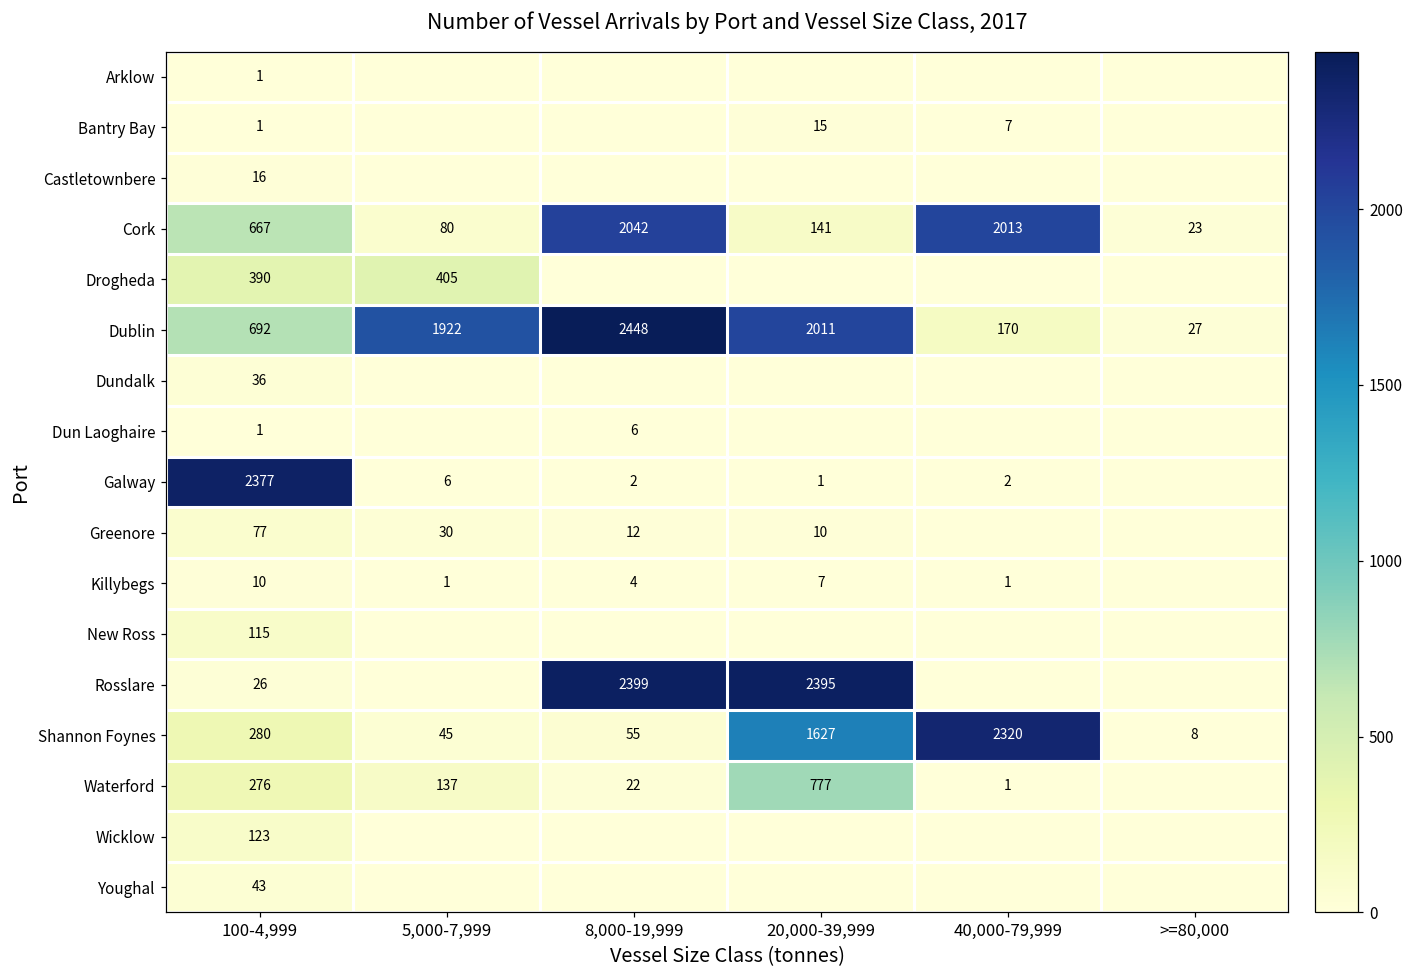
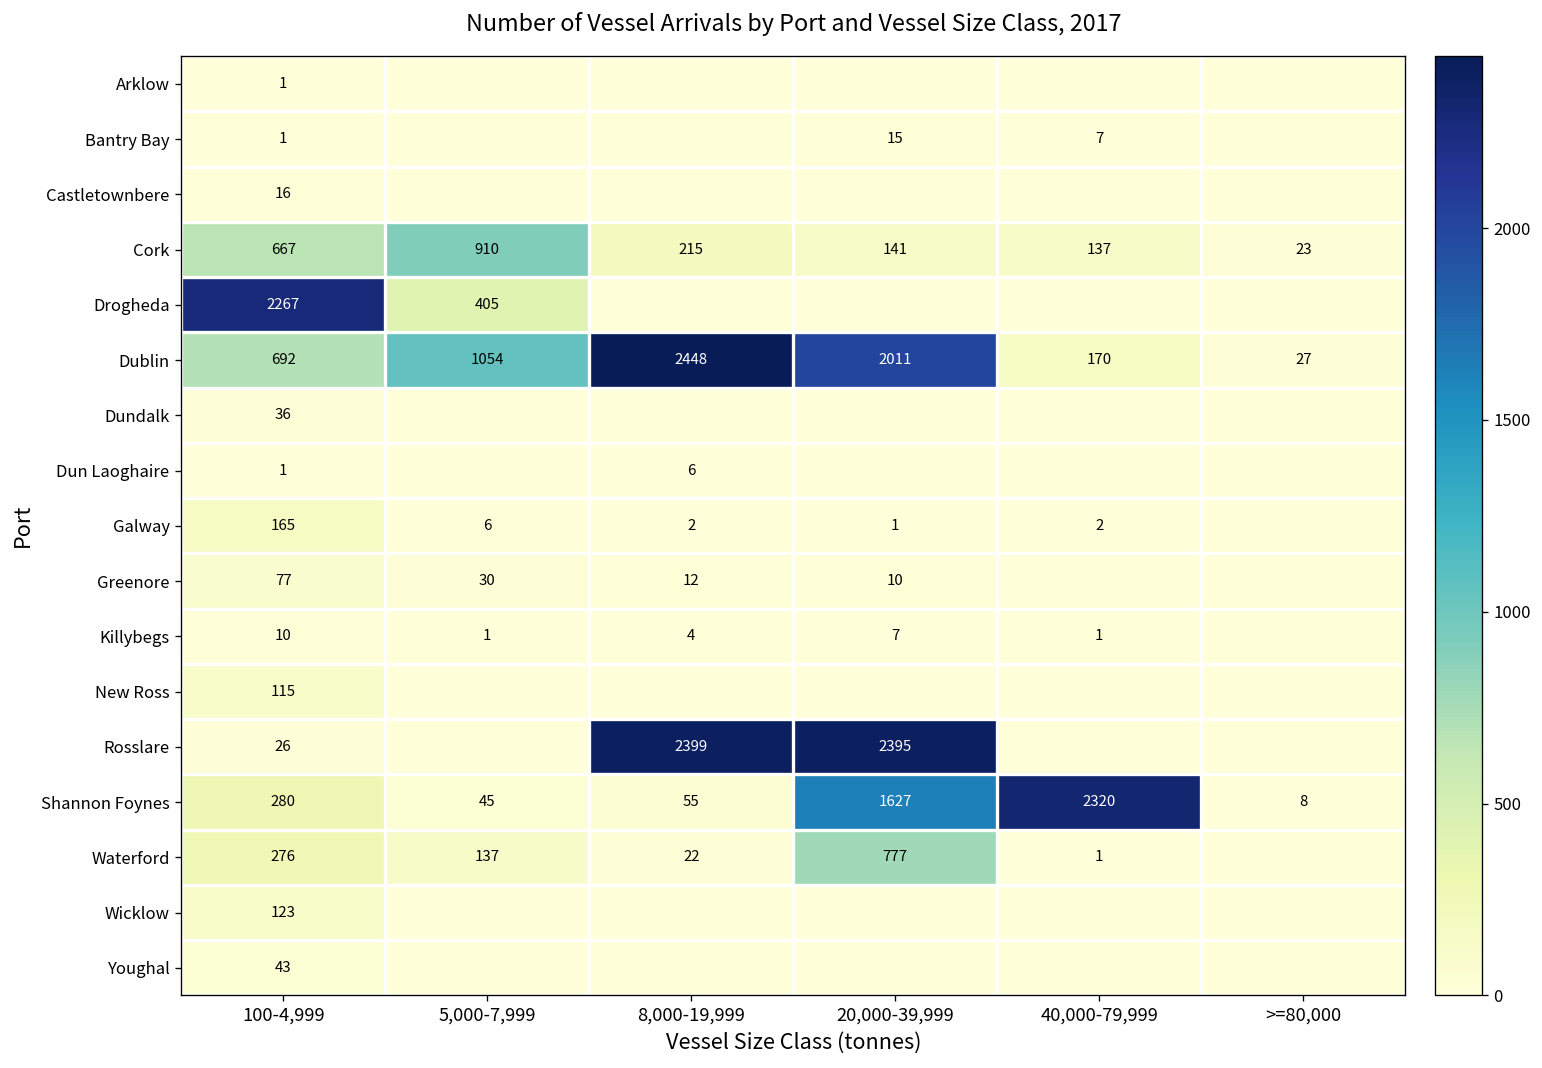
Cork, 5,000-7,999: 80 -> 910
Cork, 8,000-19,999: 2042 -> 215
Cork, 40,000-79,999: 2013 -> 137
Drogheda, 100-4,999: 390 -> 2267
Dublin, 5,000-7,999: 1922 -> 1054
Galway, 100-4,999: 2377 -> 165
